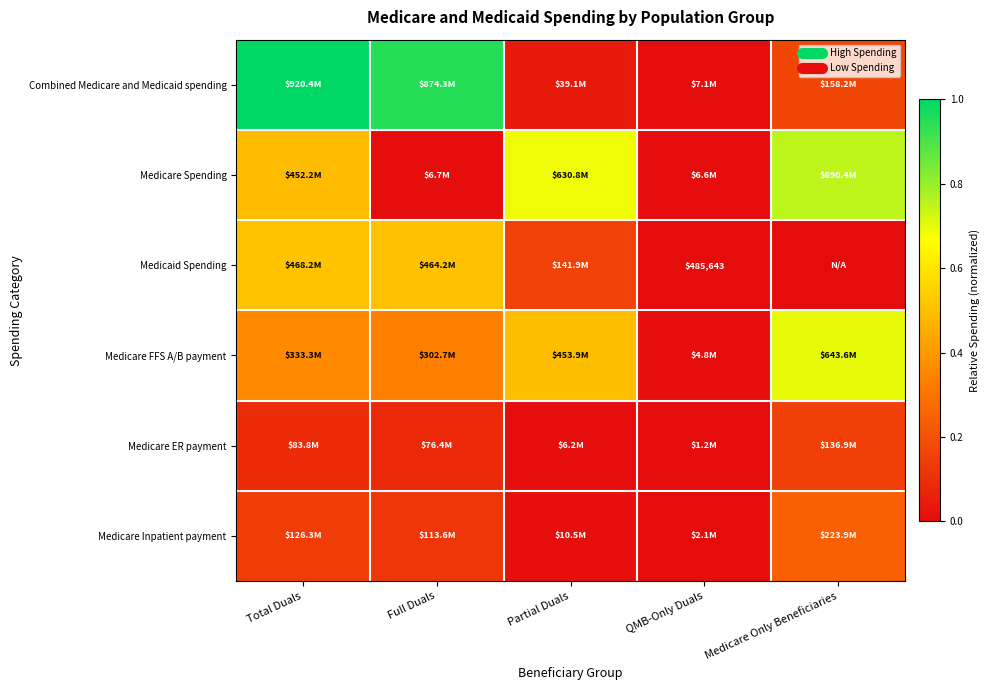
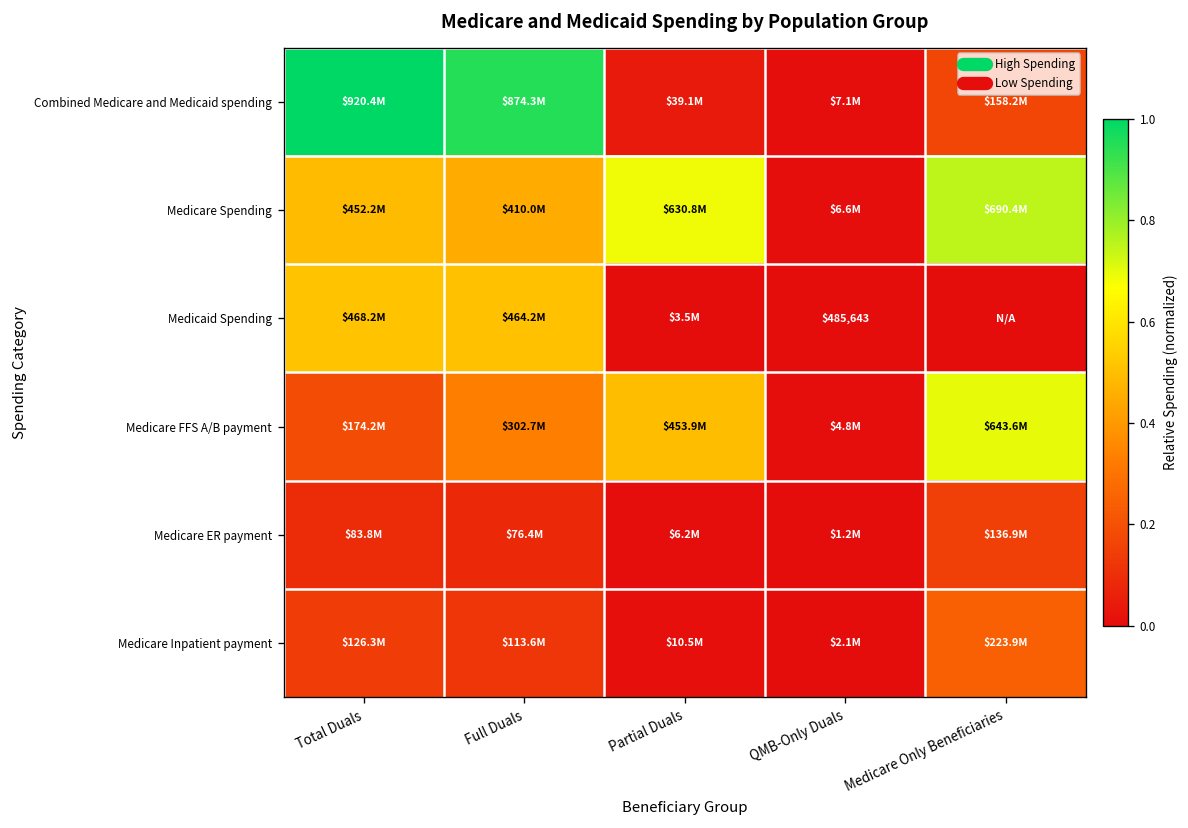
Medicare Spending, Full Duals: $6.7M -> $410.0M
Medicaid Spending, Partial Duals: $141.9M -> $3.5M
Medicare FFS A/B payment, Total Duals: $333.3M -> $174.2M
